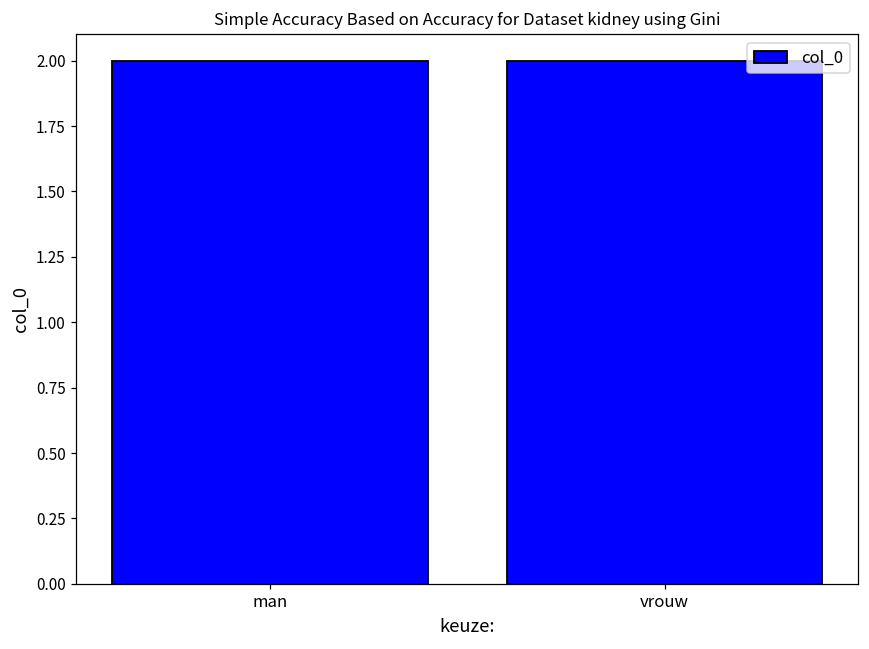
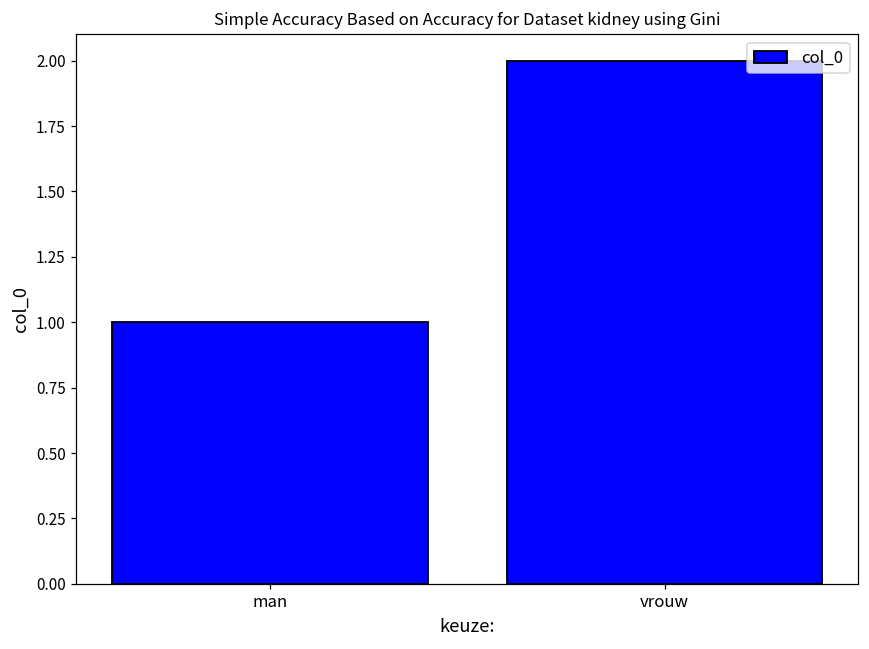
man: 2 -> 1
